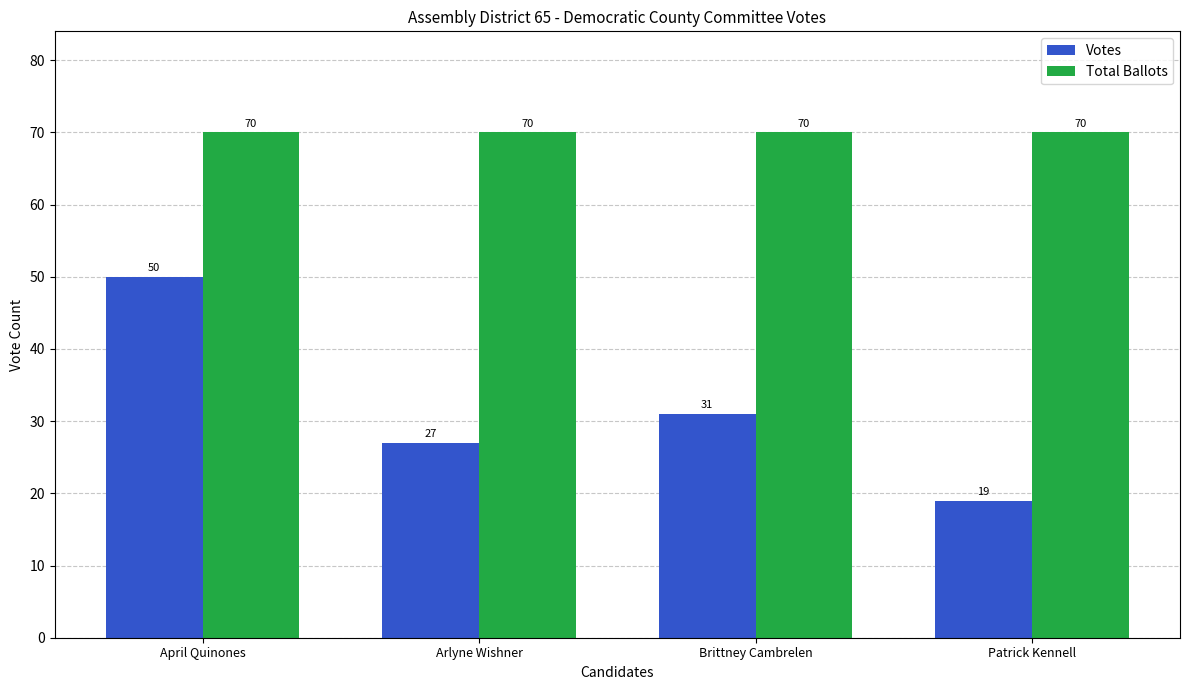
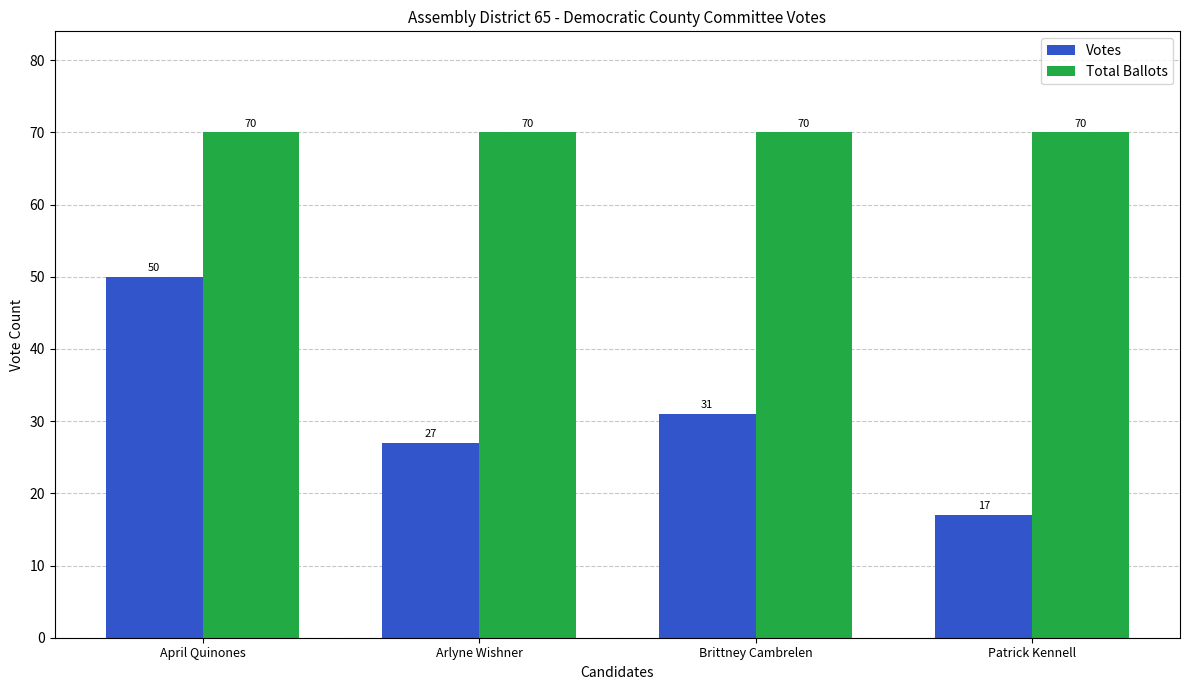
Votes, Patrick Kennell: 19 -> 17
